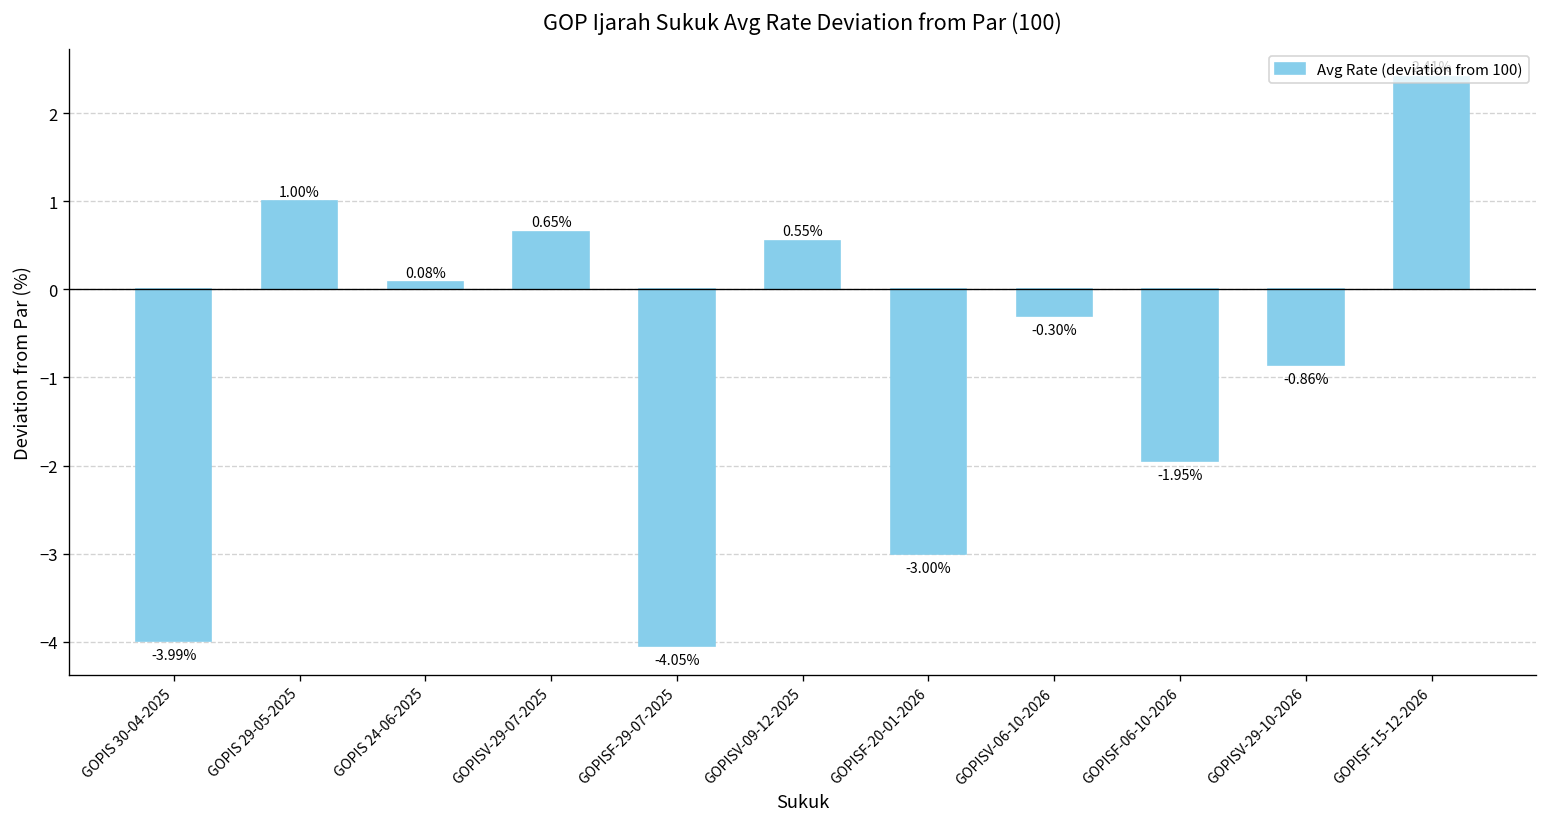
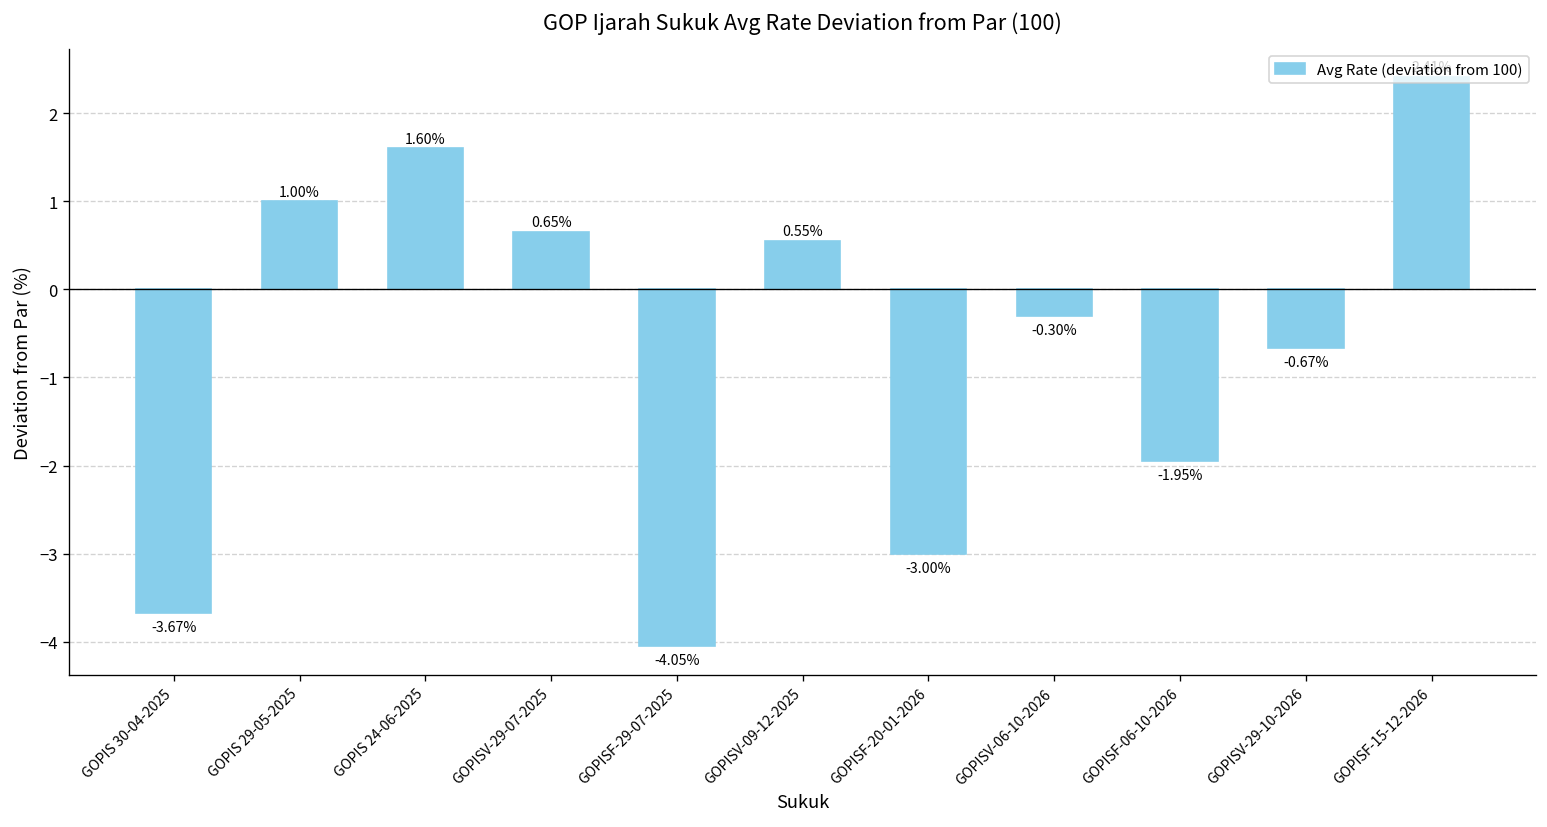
GOPIS 30-04-2025: -3.99% -> -3.67%
GOPIS 24-06-2025: 0.08% -> 1.60%
GOPISV-29-10-2026: -0.86% -> -0.67%
